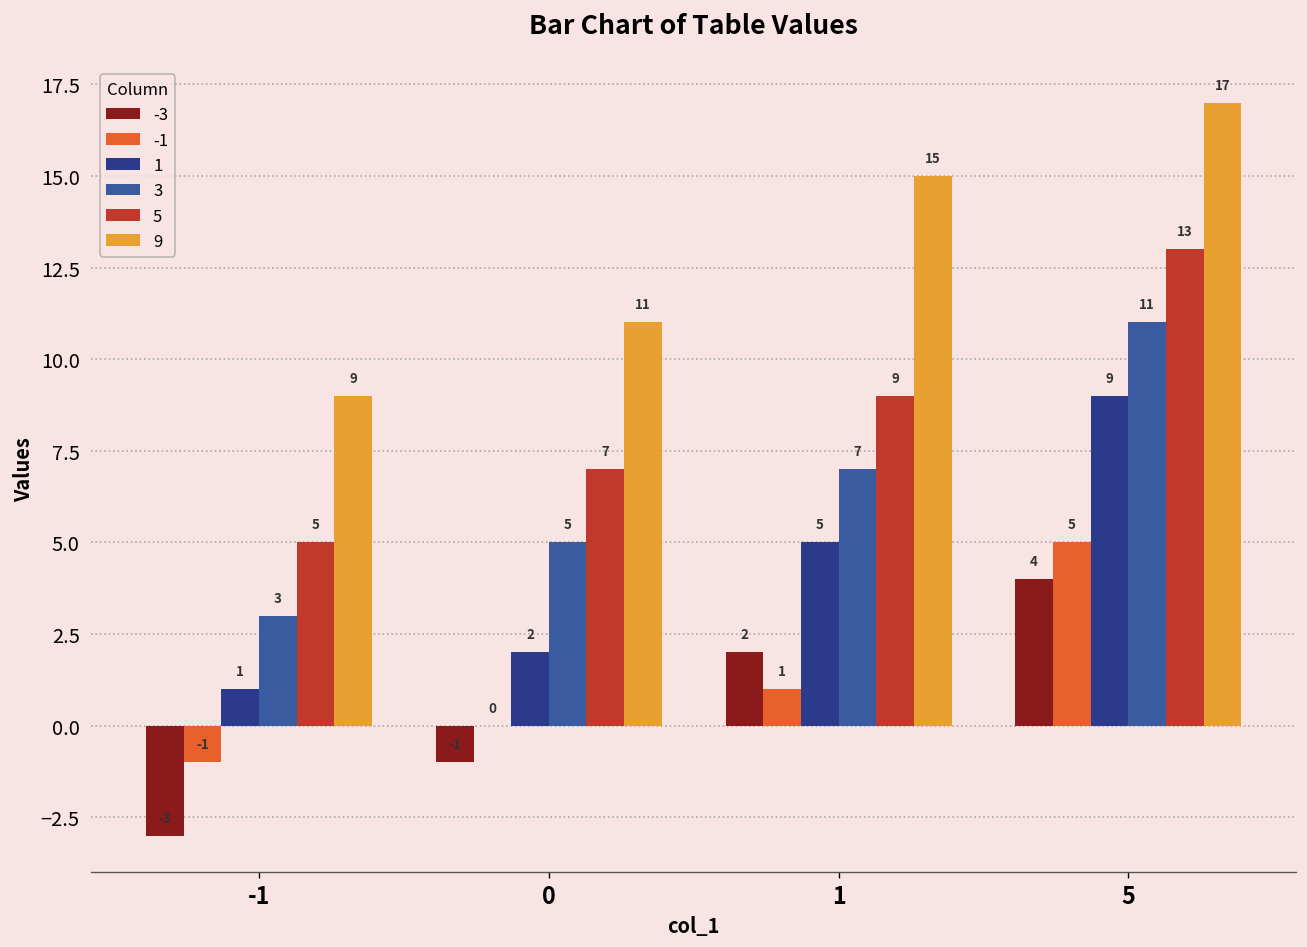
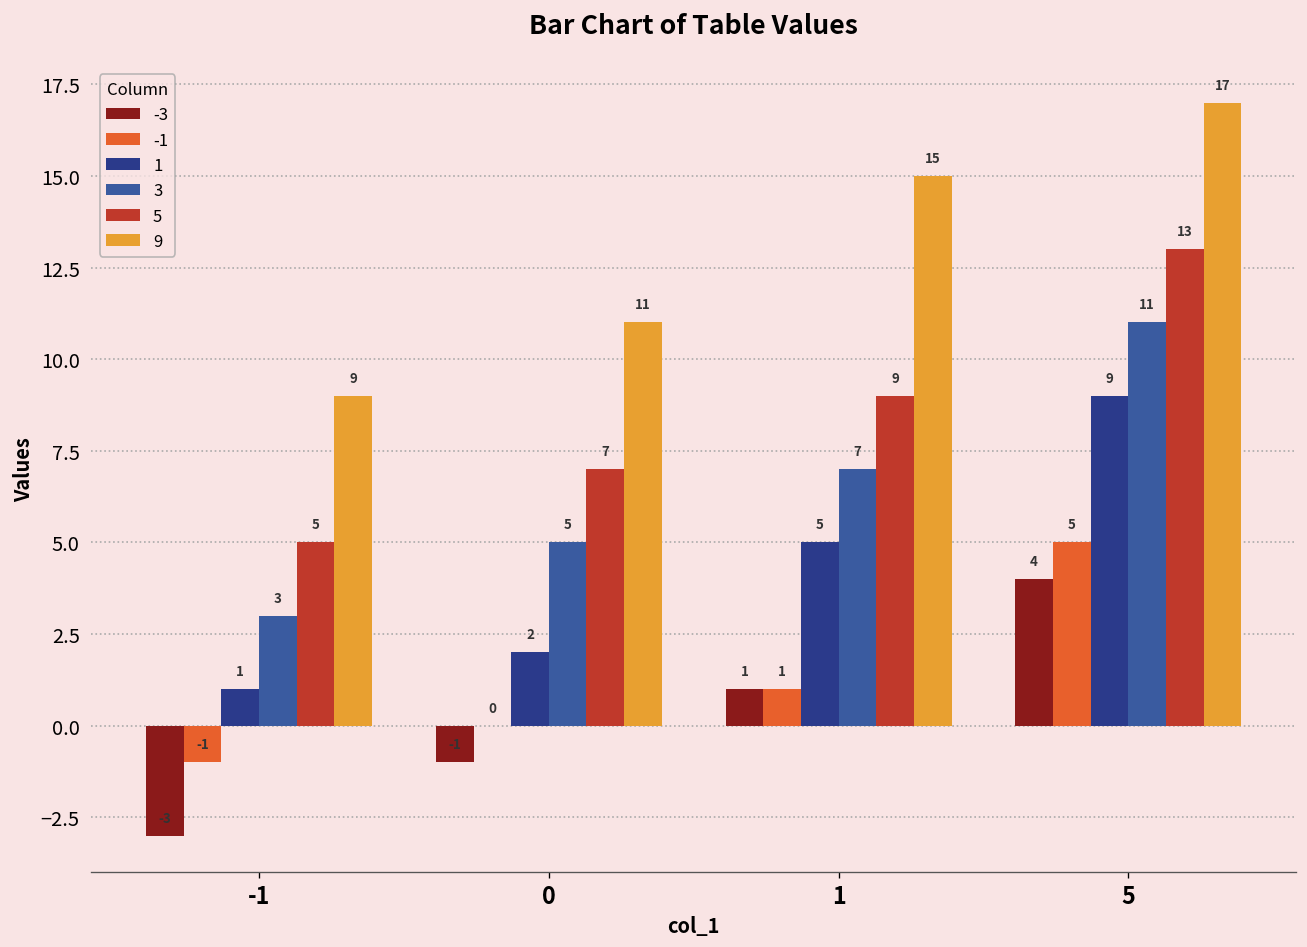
-3, 1: 2 -> 1
